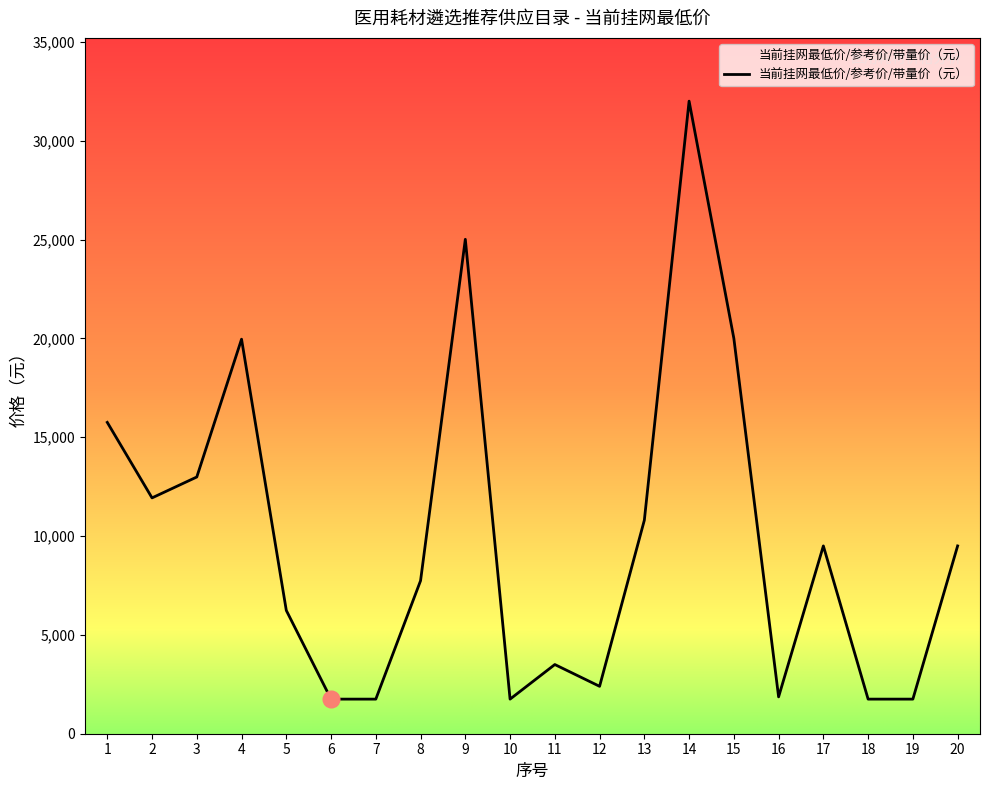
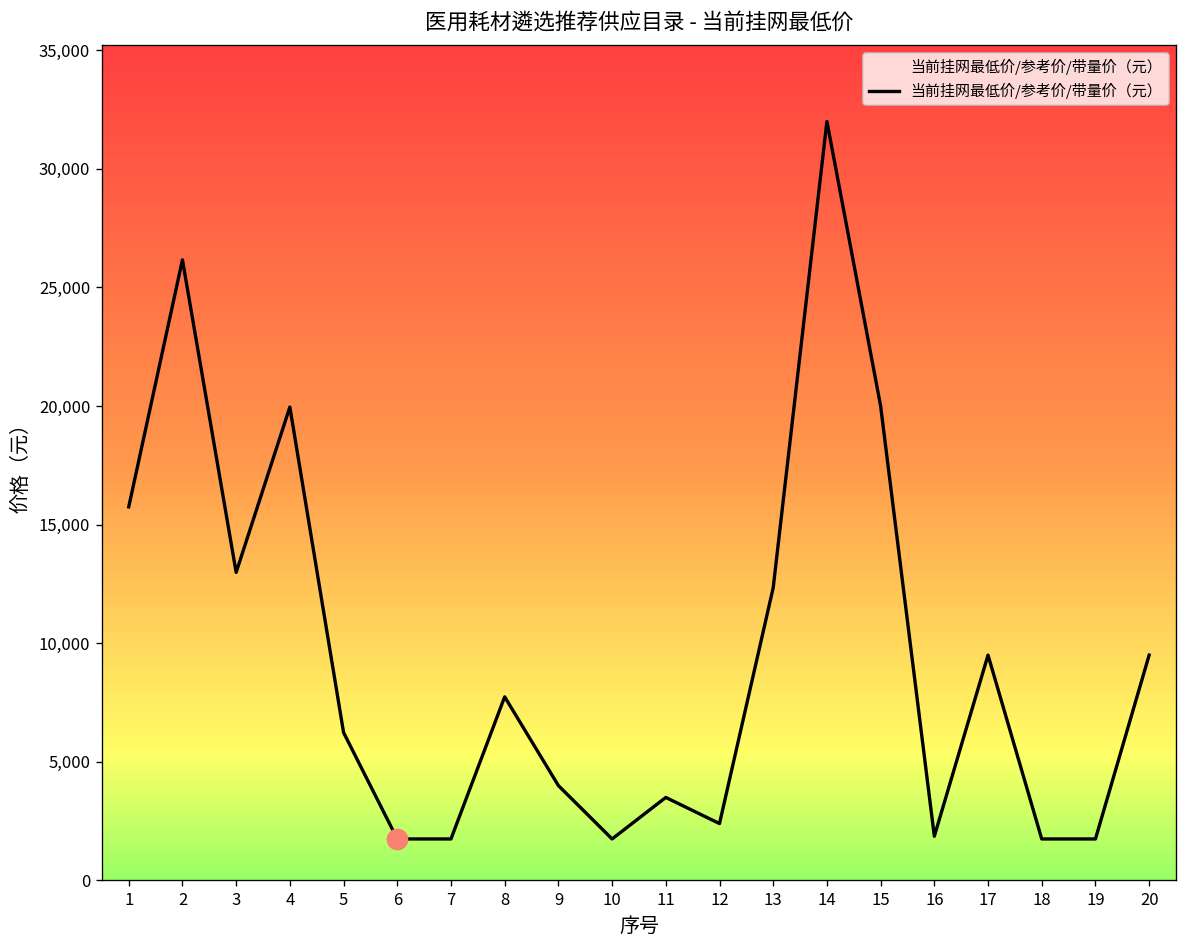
当前挂网最低价/参考价/带量价（元）, 2: 11,900 -> 26,200
当前挂网最低价/参考价/带量价（元）, 9: 25,000 -> 4,000
当前挂网最低价/参考价/带量价（元）, 13: 10,800 -> 12,300
